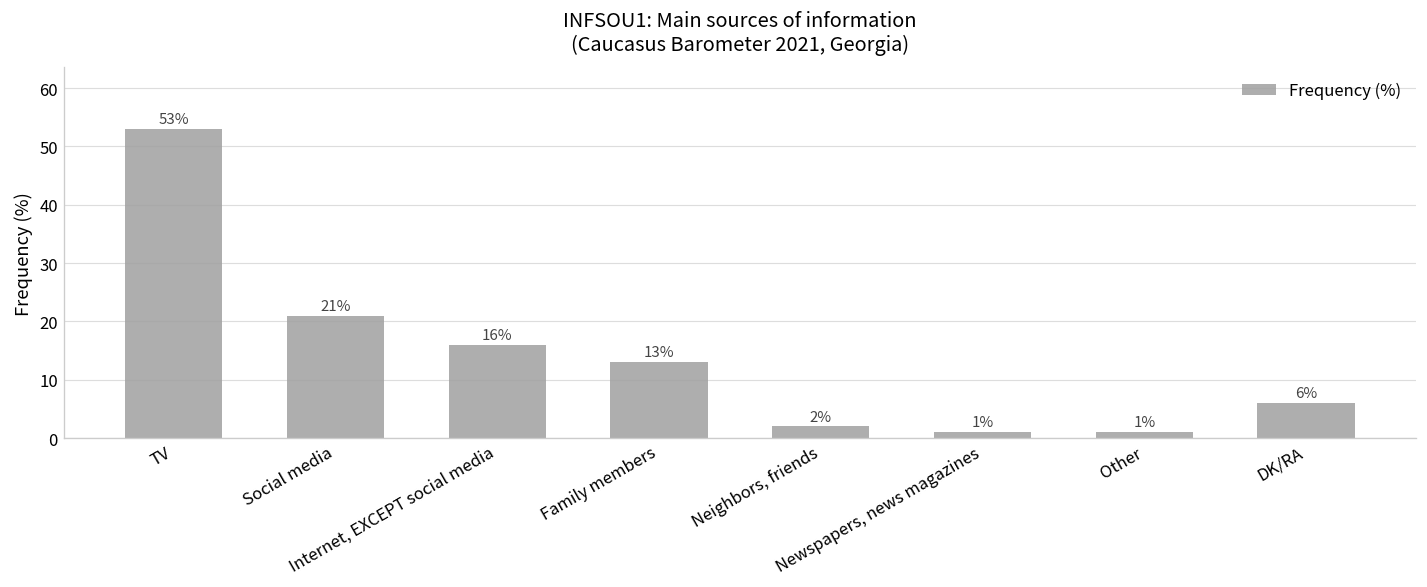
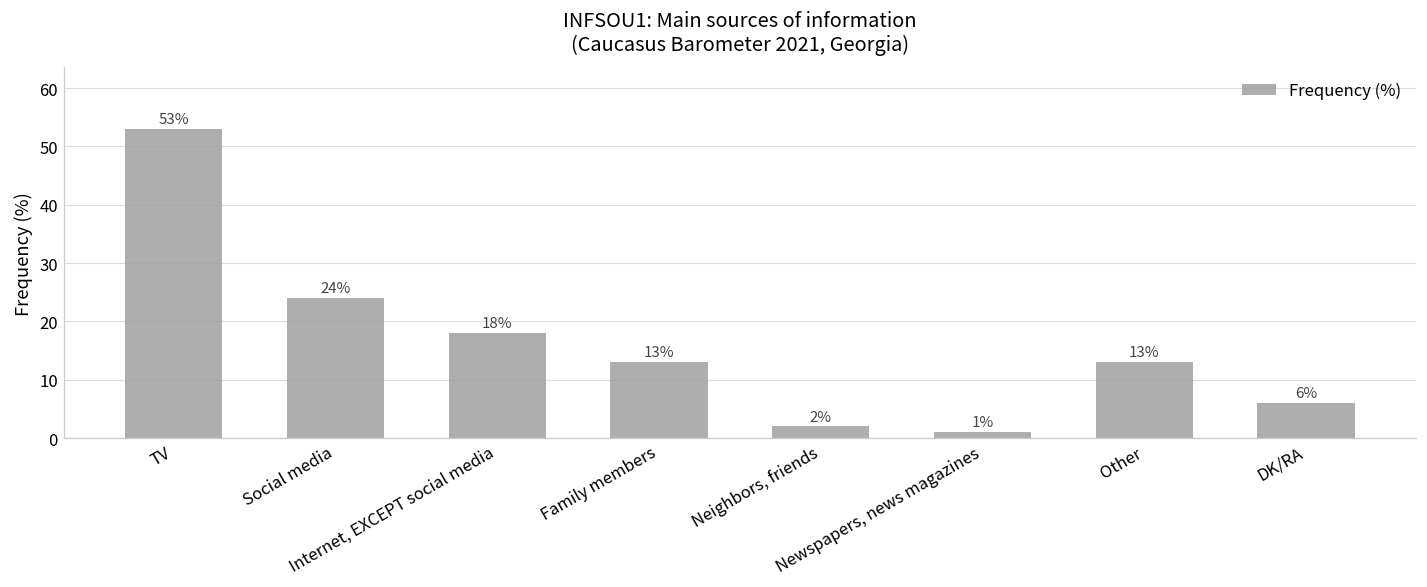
Social media: 21% -> 24%
Internet, EXCEPT social media: 16% -> 18%
Other: 1% -> 13%
